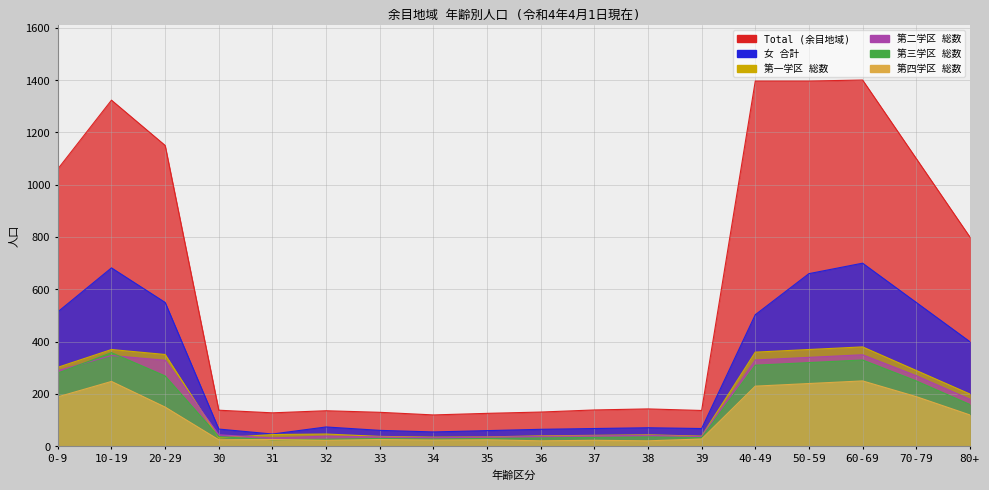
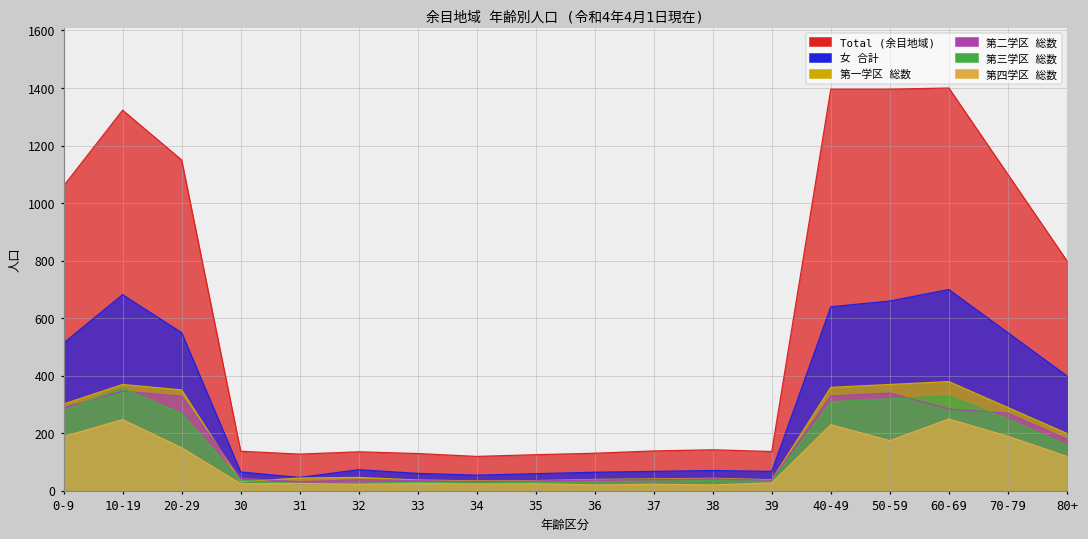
女 合計, 40-49: 500 -> 640
第四学区 総数, 50-59: 240 -> 180
第二学区 総数, 60-69: 350 -> 290
